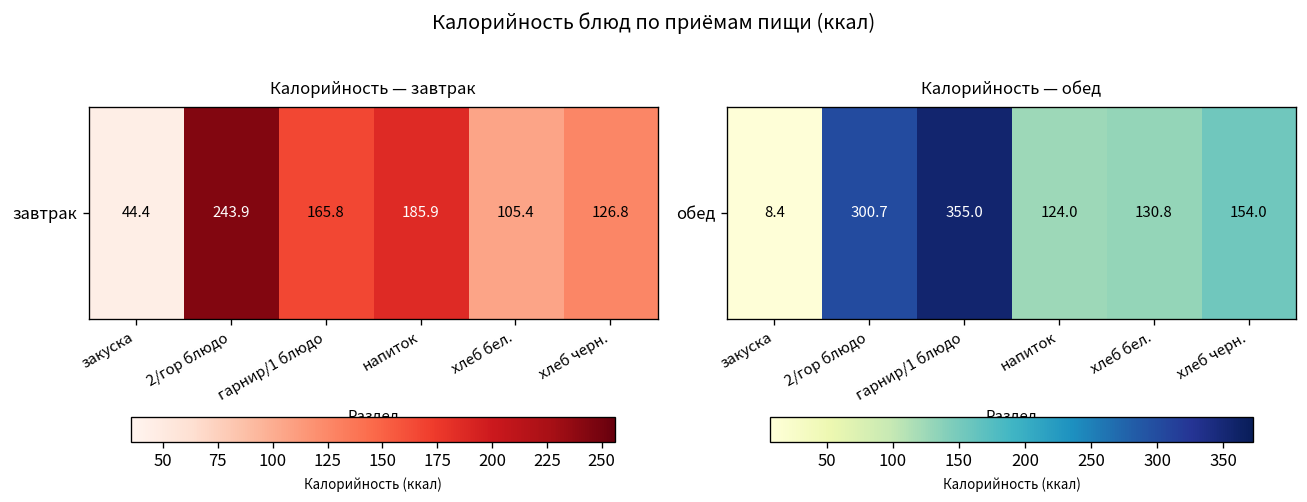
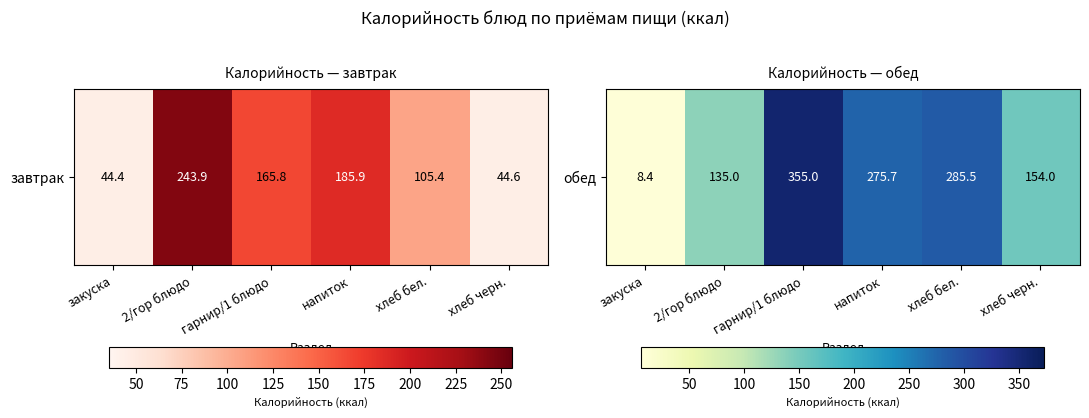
Калорийность — завтрак, завтрак, хлеб черн.: 126.8 -> 44.6
Калорийность — обед, обед, 2/гор блюдо: 300.7 -> 135.0
Калорийность — обед, обед, напиток: 124.0 -> 275.7
Калорийность — обед, обед, хлеб бел.: 130.8 -> 285.5
